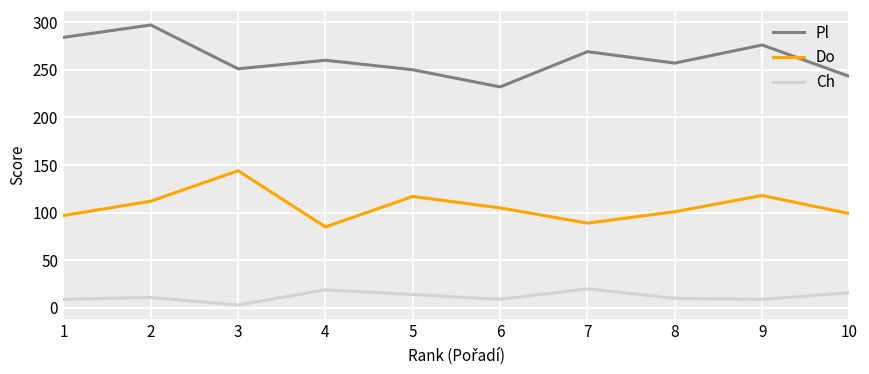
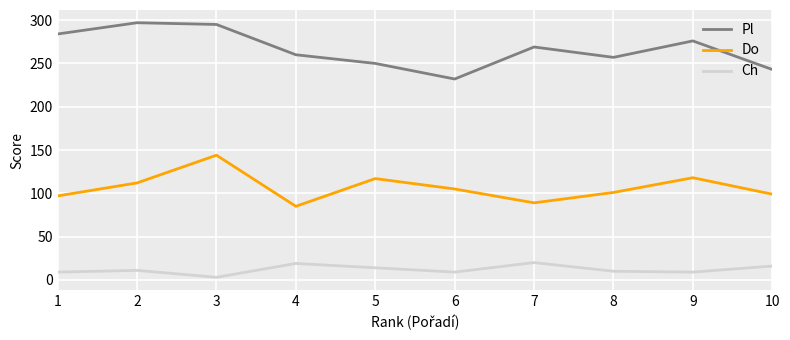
Pl, 3: 250 -> 300
